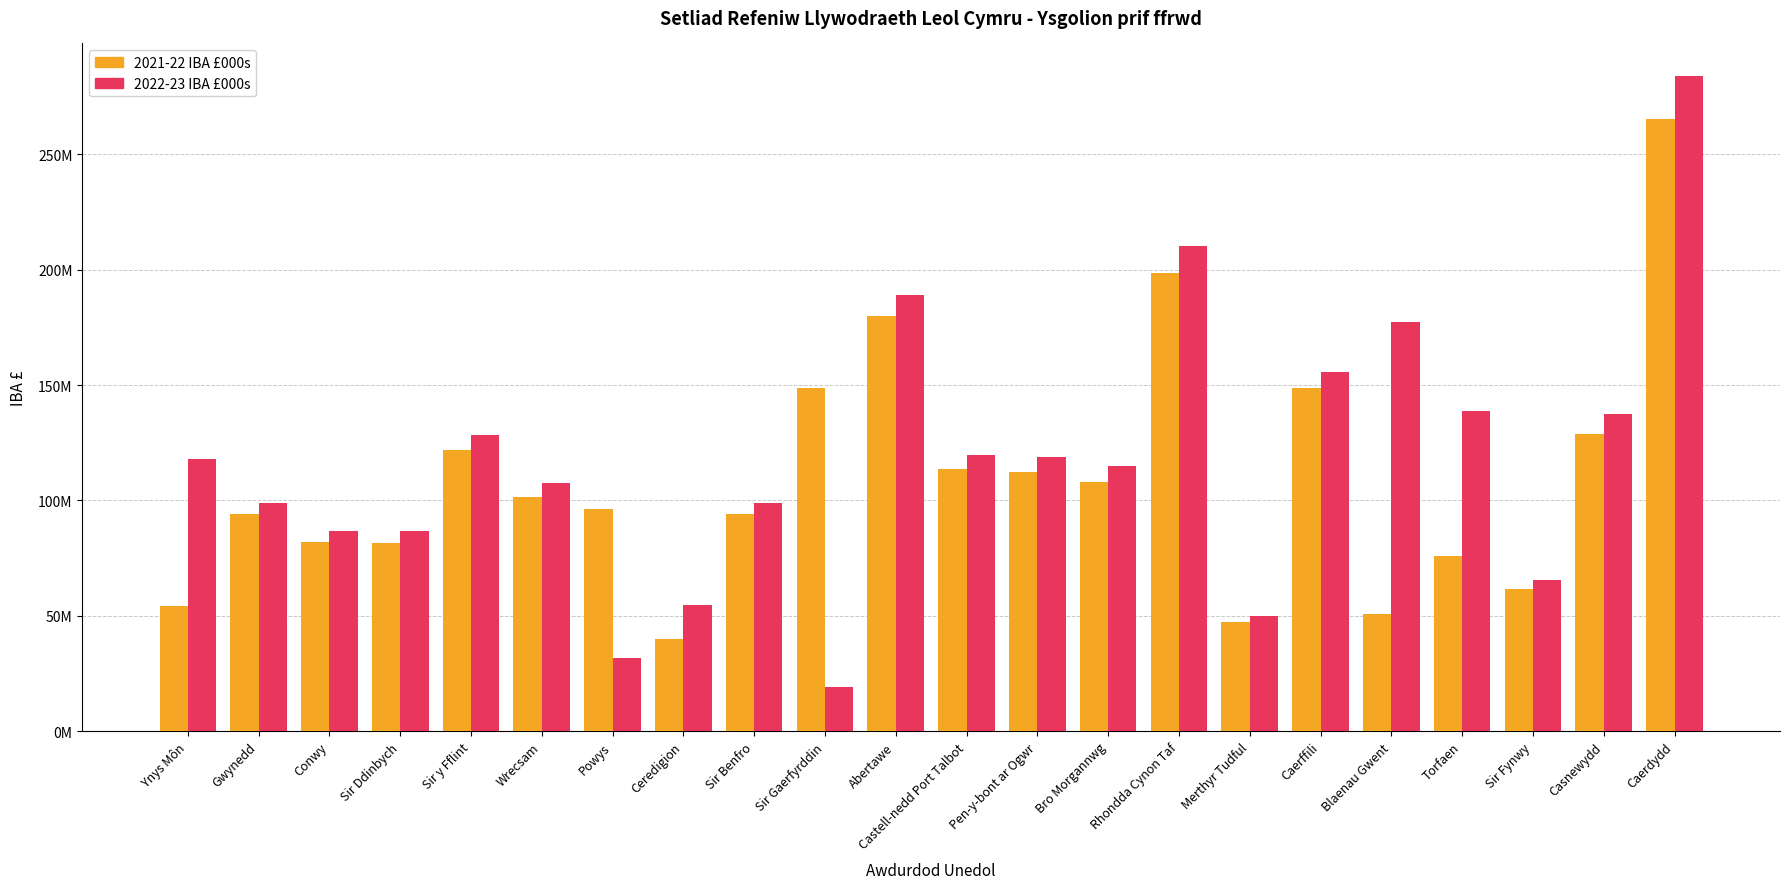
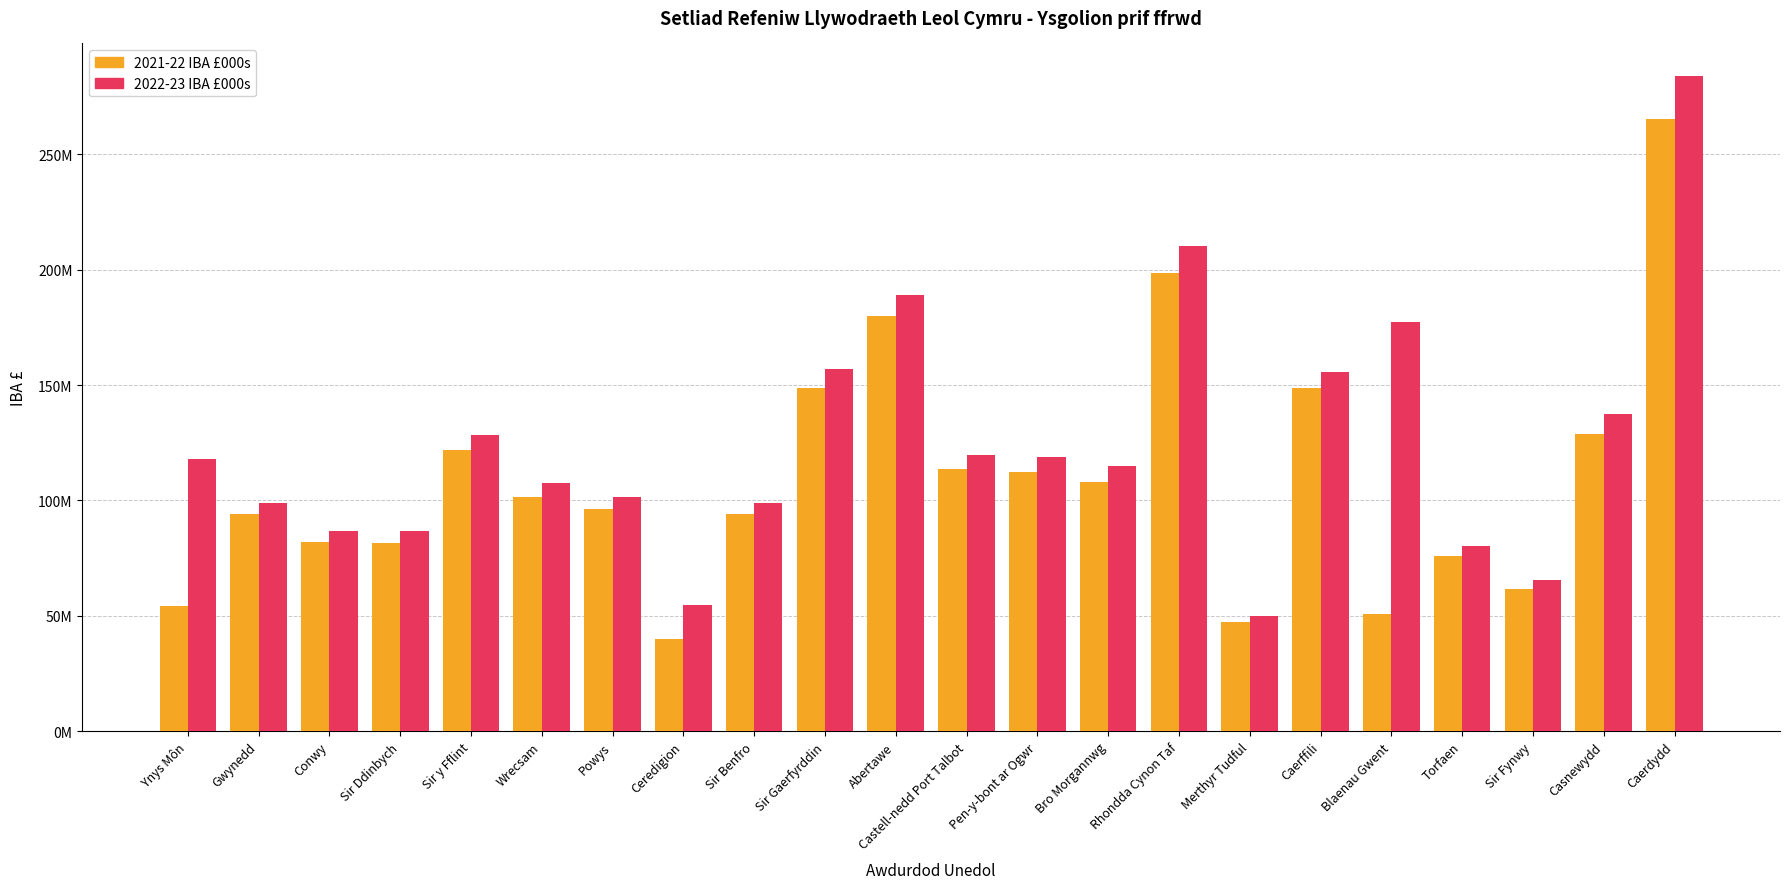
2022-23 IBA £000s, Powys: 32000000 -> 102000000
2022-23 IBA £000s, Sir Gaerfyrddin: 19000000 -> 157000000
2022-23 IBA £000s, Torfaen: 139000000 -> 80000000
